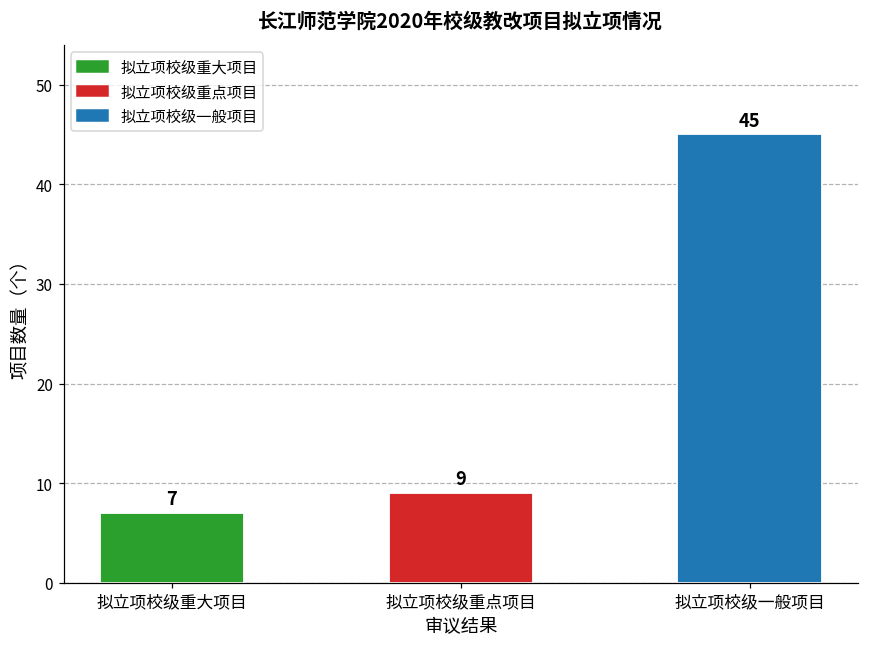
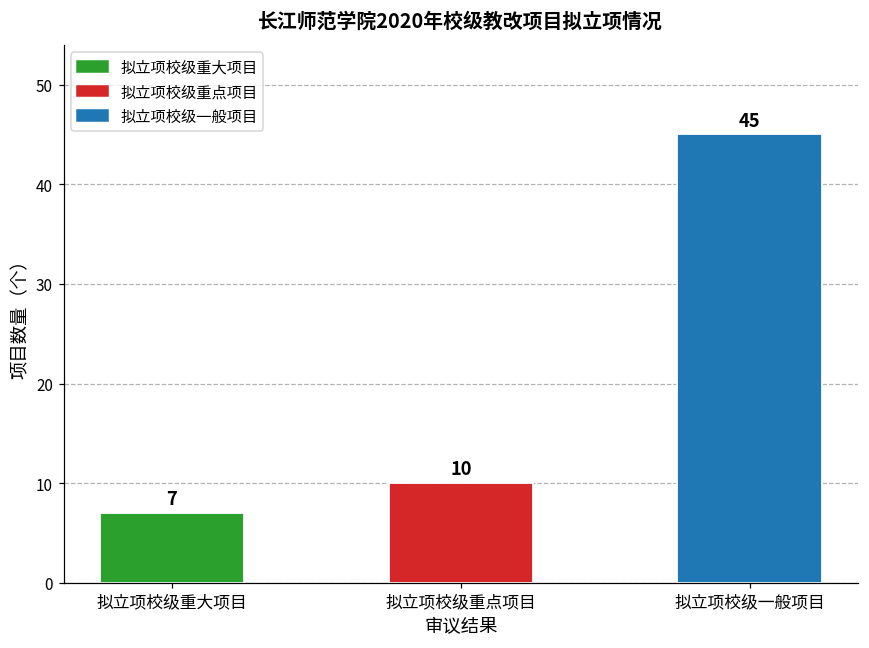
拟立项校级重点项目: 9 -> 10
